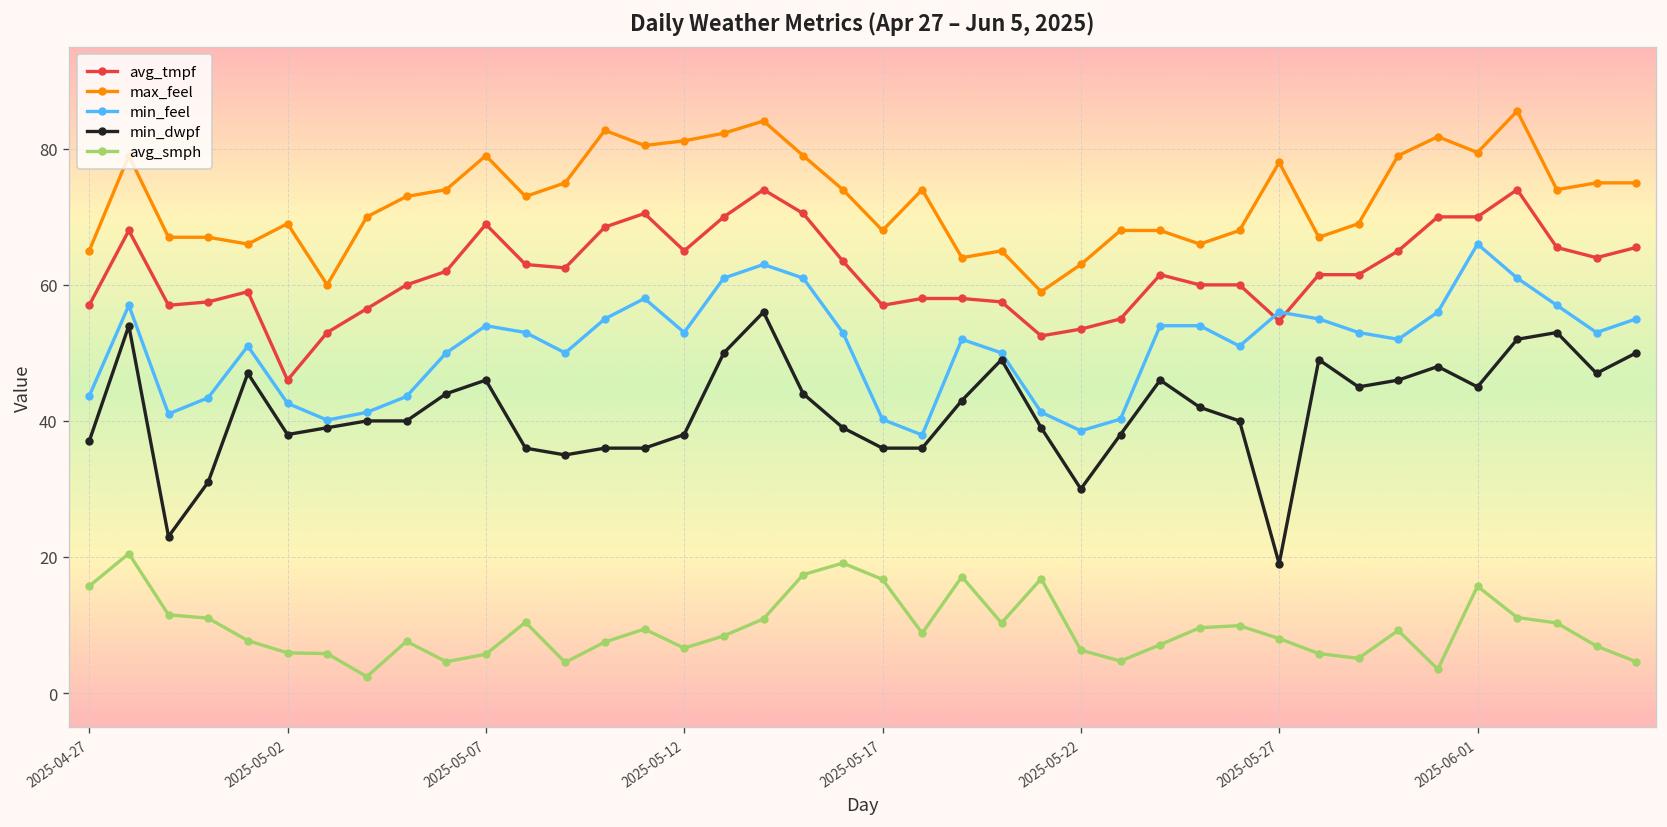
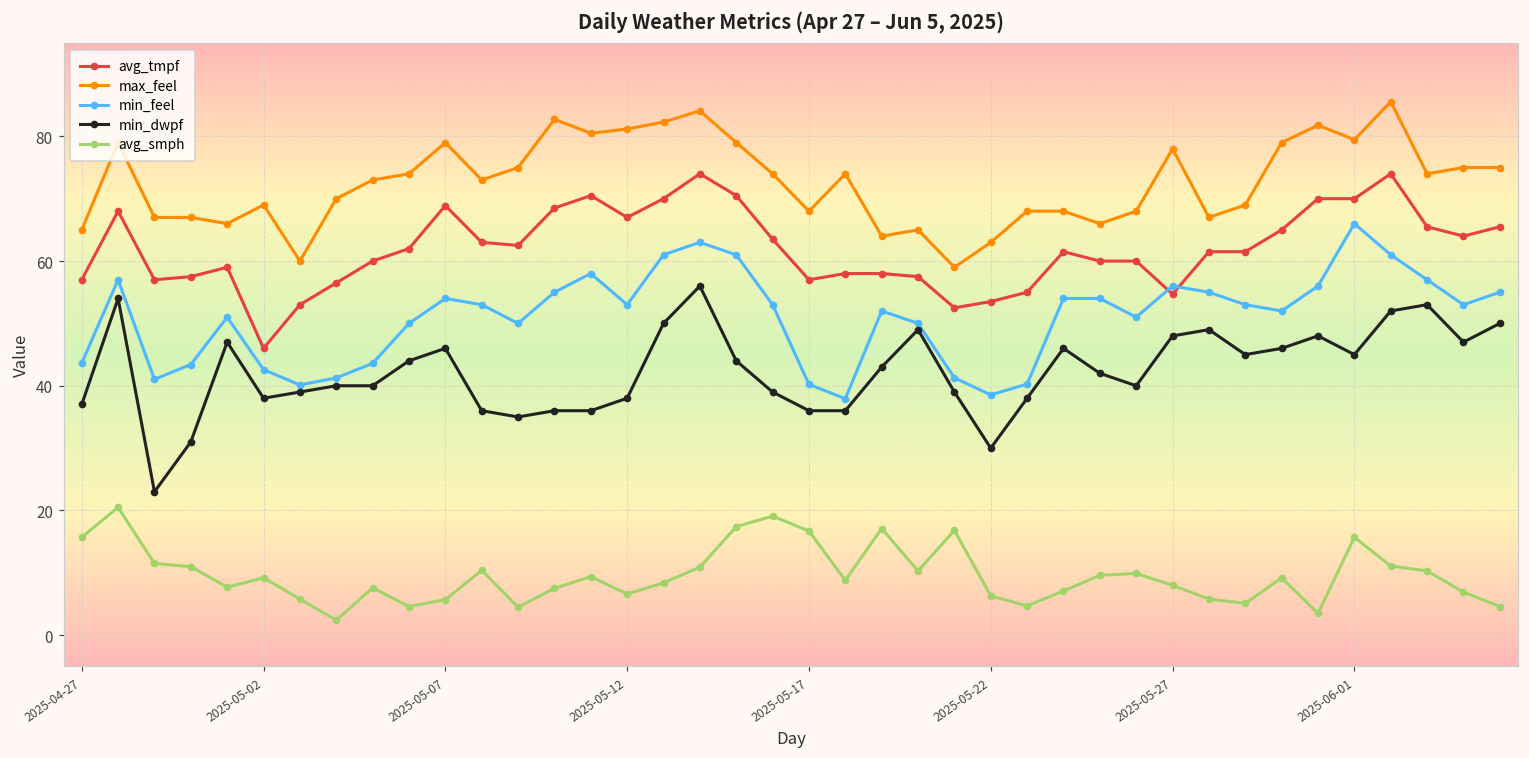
avg_smph, 2025-05-02: 6 -> 9
avg_tmpf, 2025-05-12: 65 -> 67
min_dwpf, 2025-05-27: 19 -> 48
